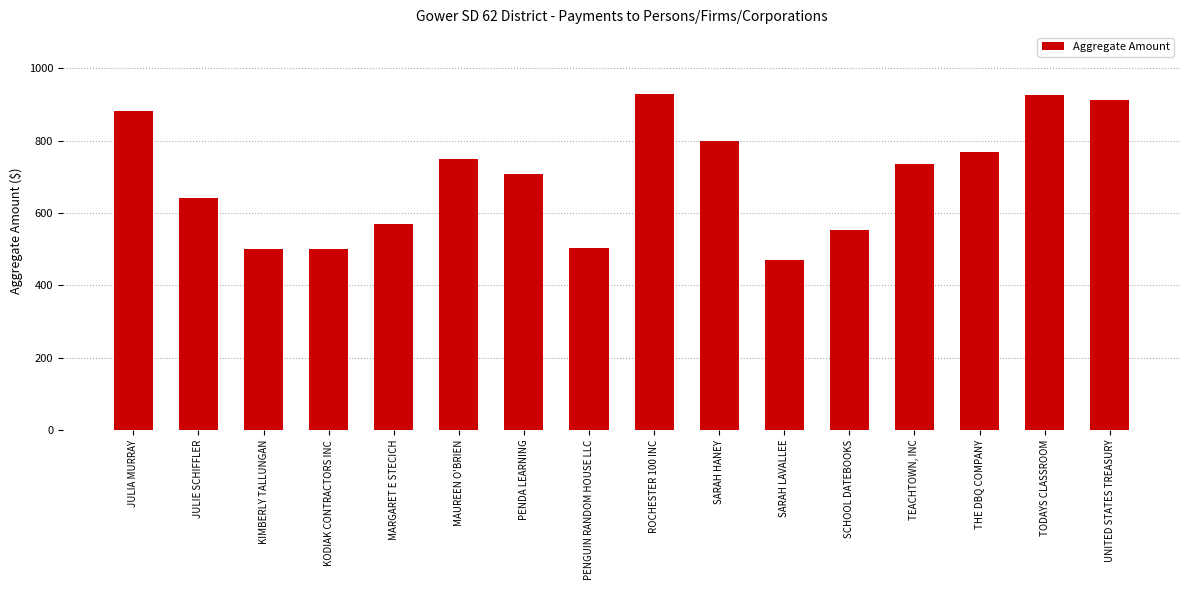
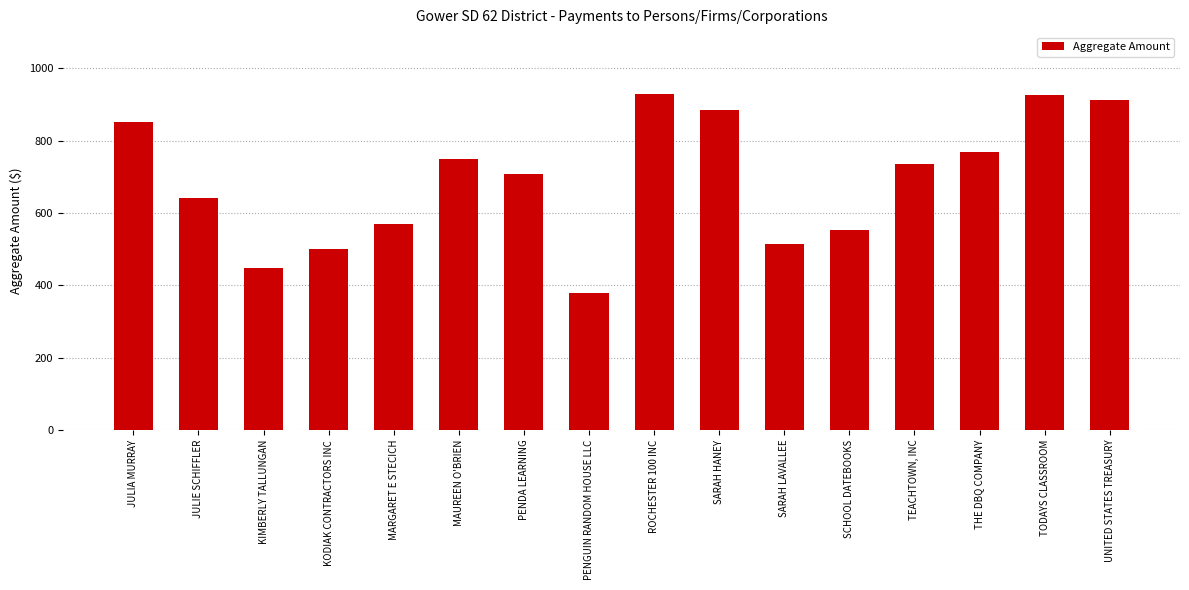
JULIA MURRAY: 880 -> 850
KIMBERLY TALLUNGAN: 500 -> 450
PENGUIN RANDOM HOUSE LLC: 500 -> 380
SARAH HANEY: 800 -> 880
SARAH LAVALLEE: 470 -> 520
